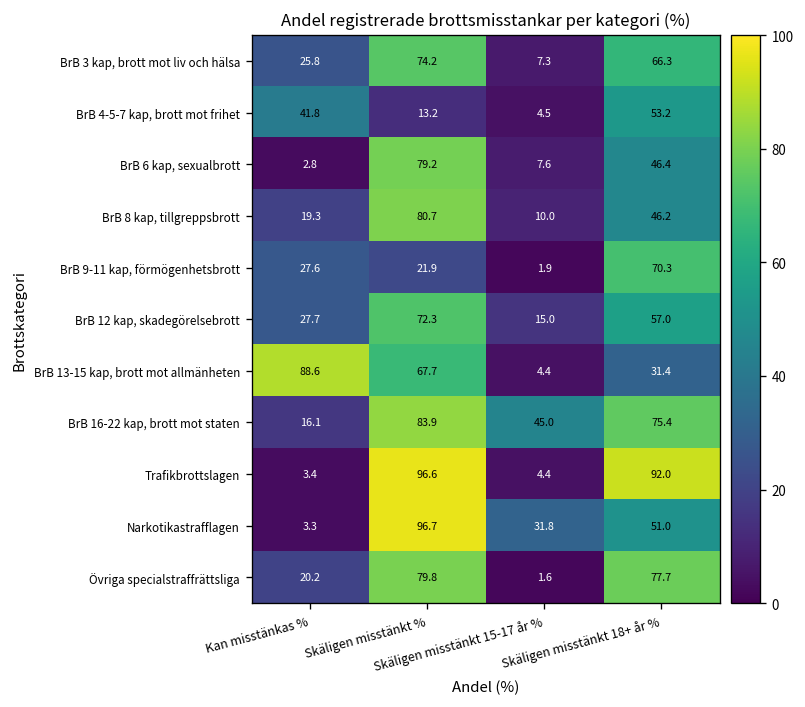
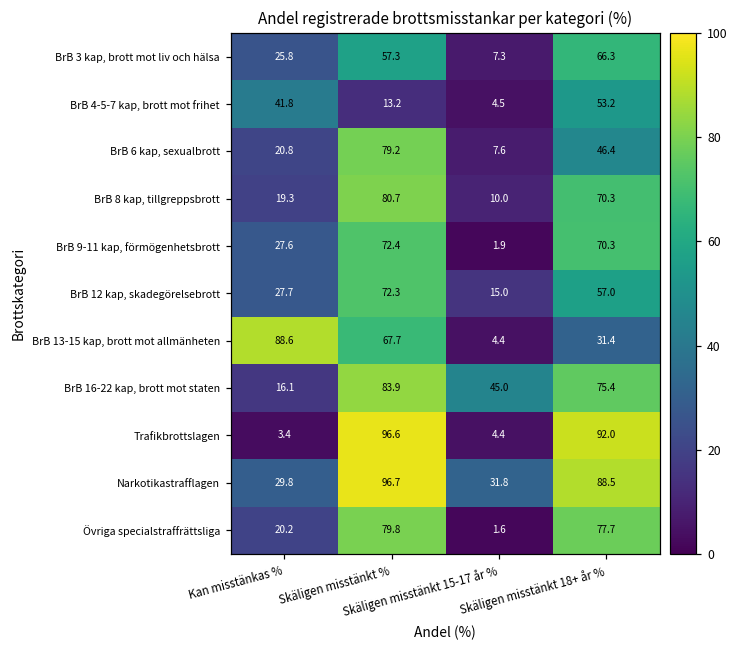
BrB 3 kap, brott mot liv och hälsa, Skäligen misstänkt %: 74.2 -> 57.3
BrB 6 kap, sexualbrott, Kan misstänkas %: 2.8 -> 20.8
BrB 8 kap, tillgreppsbrott, Skäligen misstänkt 18+ år %: 46.2 -> 70.3
BrB 9-11 kap, förmögenhetsbrott, Skäligen misstänkt %: 21.9 -> 72.4
Narkotikastrafflagen, Kan misstänkas %: 3.3 -> 29.8
Narkotikastrafflagen, Skäligen misstänkt 18+ år %: 51.0 -> 88.5
